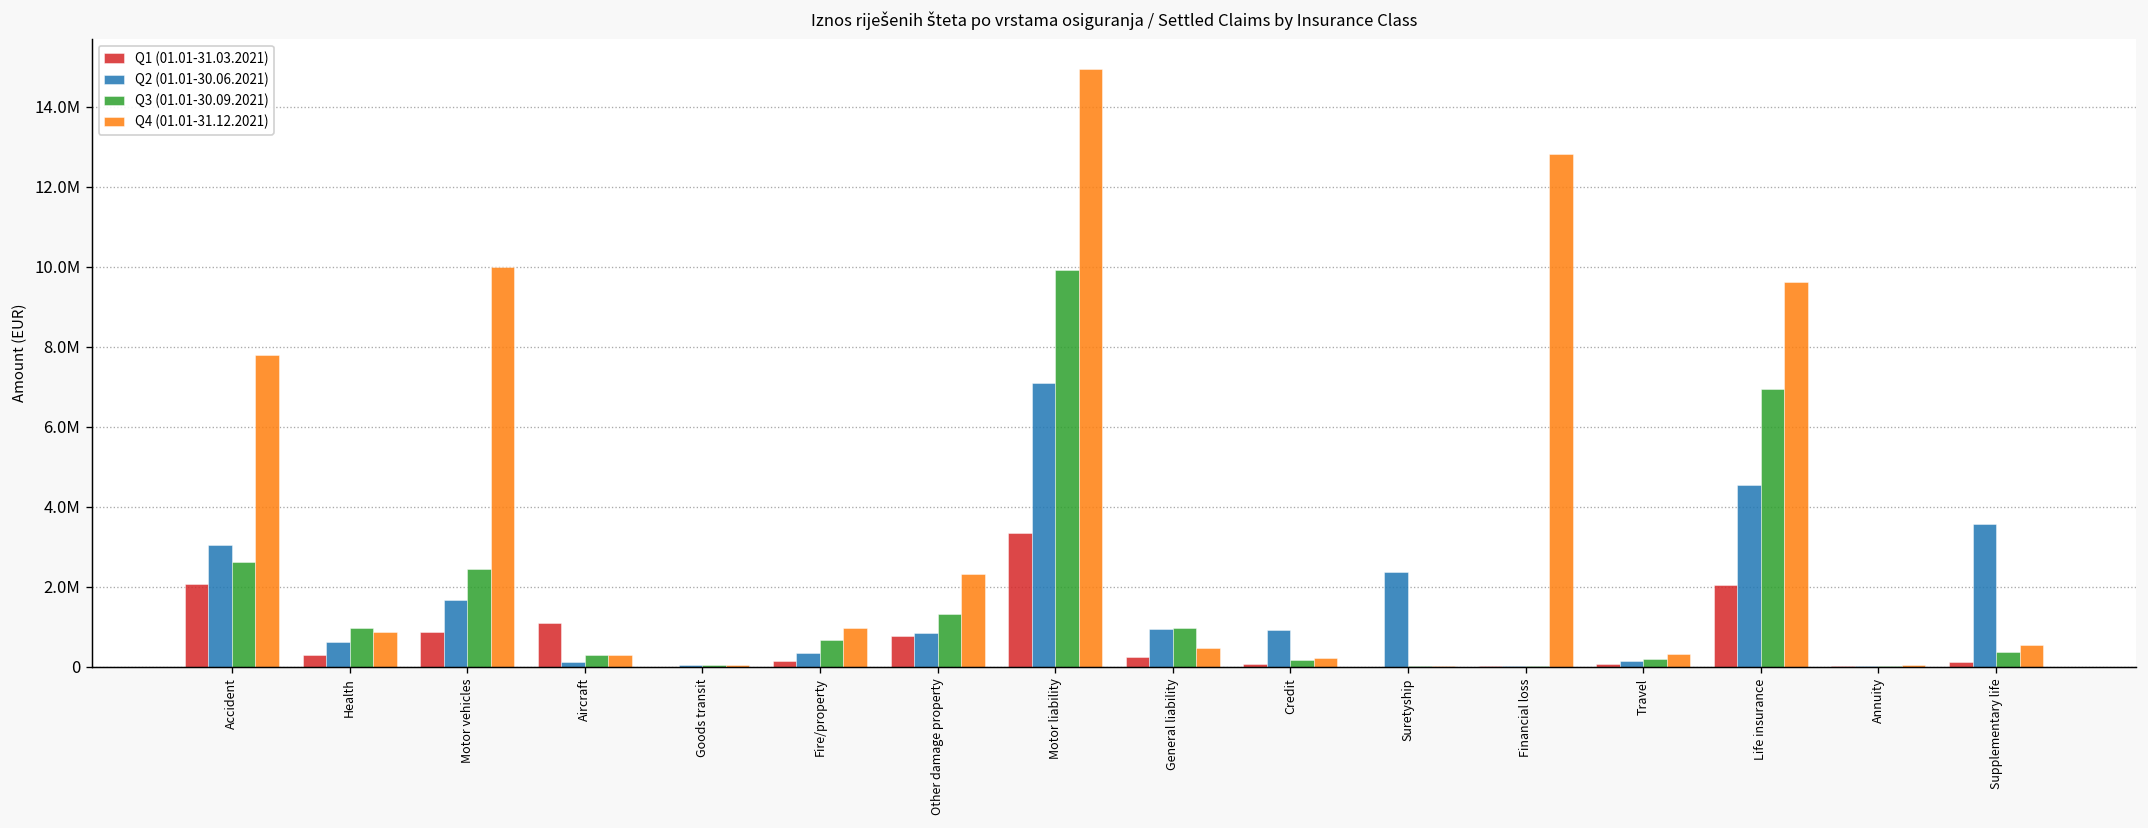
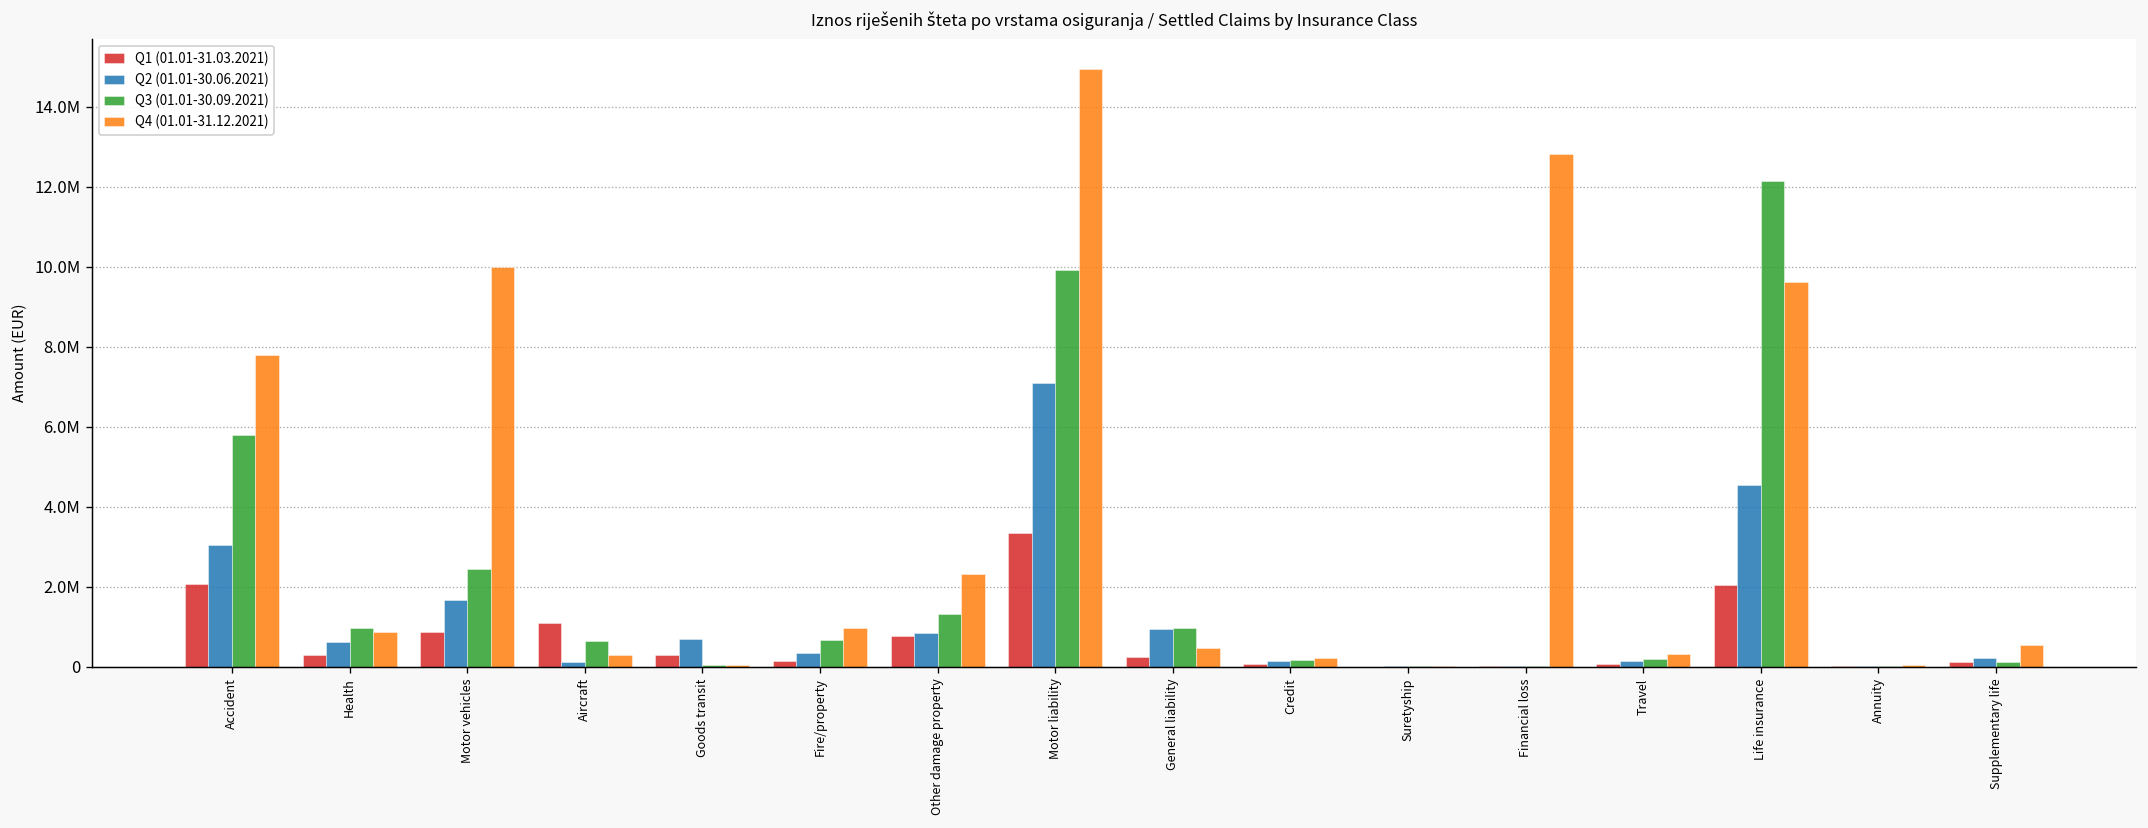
Q3 (01.01-30.09.2021), Accident: 2600000 -> 5800000
Q3 (01.01-30.09.2021), Aircraft: 300000 -> 600000
Q1 (01.01-31.03.2021), Goods transit: 0 -> 300000
Q2 (01.01-30.06.2021), Goods transit: 0 -> 700000
Q2 (01.01-30.06.2021), Credit: 900000 -> 100000
Q2 (01.01-30.06.2021), Suretyship: 2400000 -> 0
Q3 (01.01-30.09.2021), Life insurance: 6900000 -> 12100000
Q2 (01.01-30.06.2021), Supplementary life: 3600000 -> 200000
Q3 (01.01-30.09.2021), Supplementary life: 400000 -> 100000
